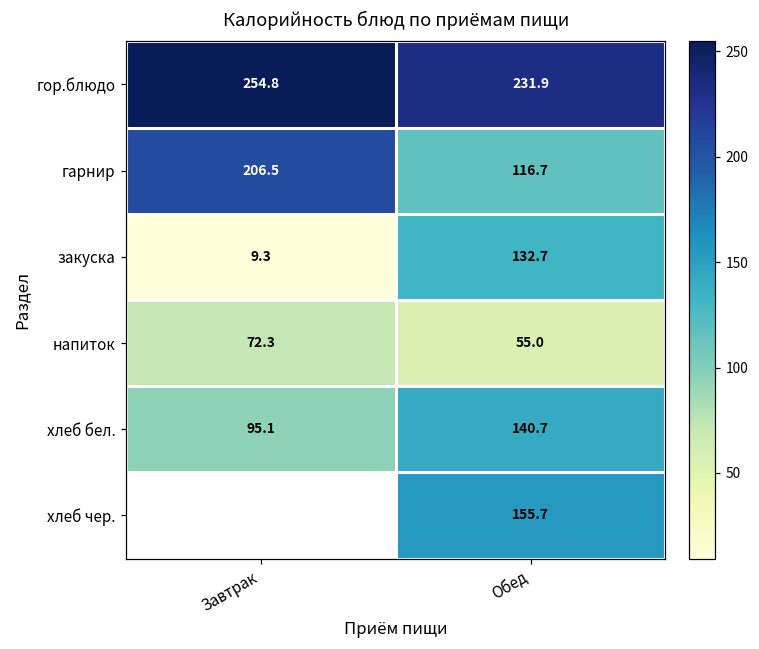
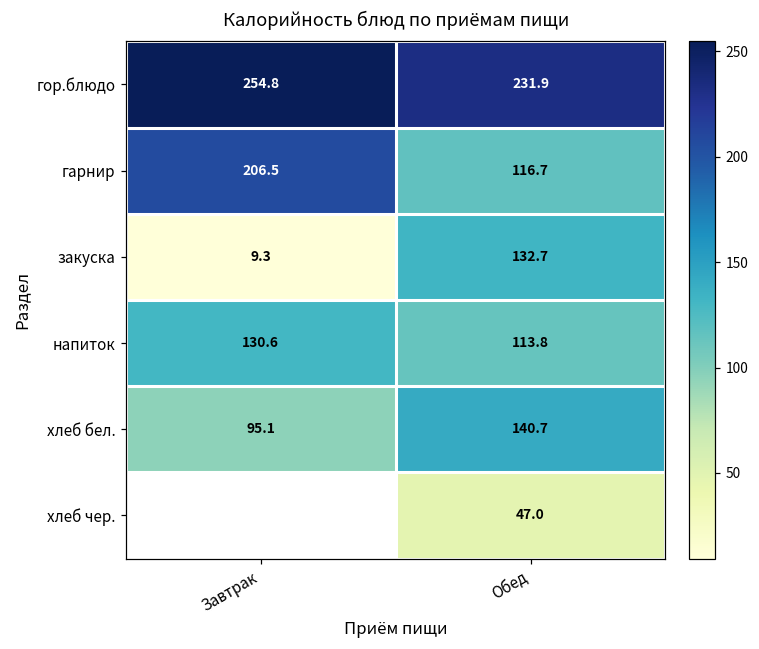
напиток, Завтрак: 72.3 -> 130.6
напиток, Обед: 55.0 -> 113.8
хлеб чер., Обед: 155.7 -> 47.0
